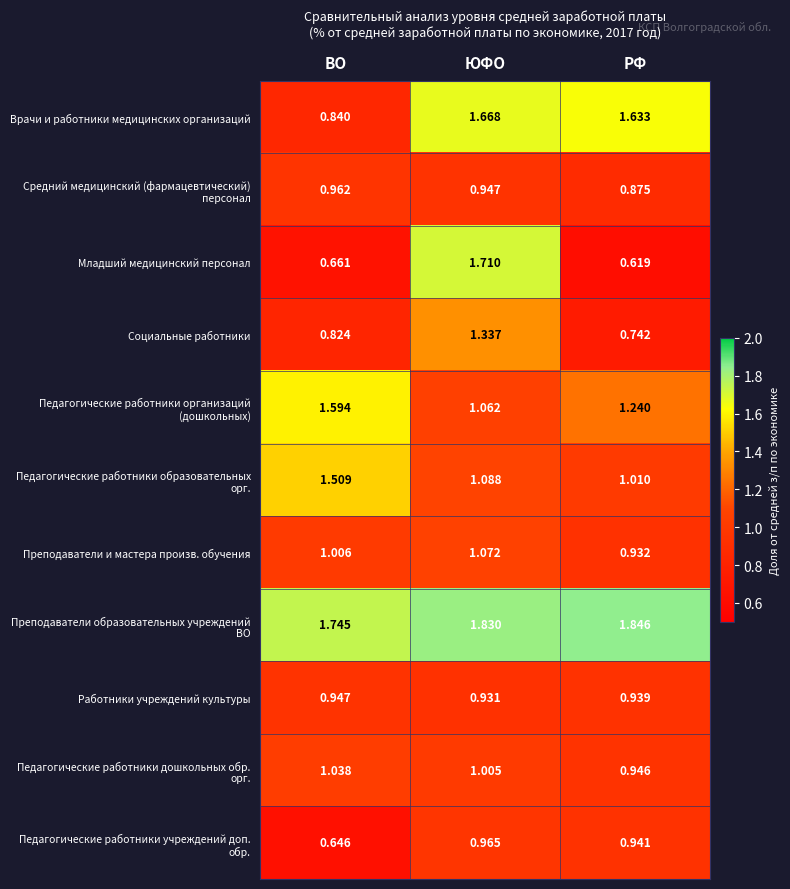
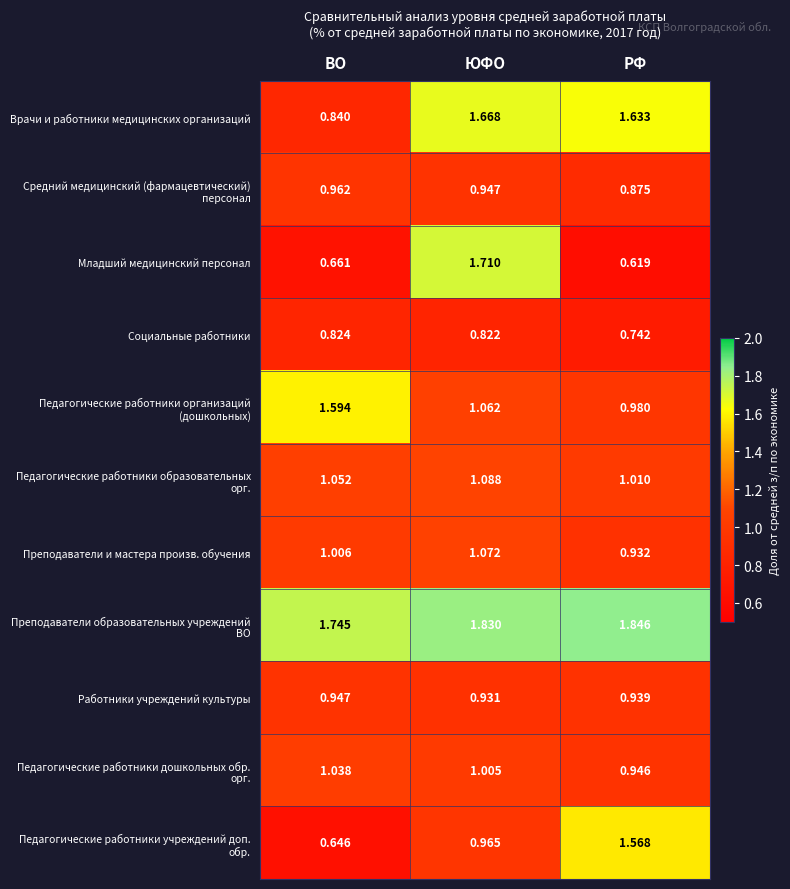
Социальные работники, ЮФО: 1.337 -> 0.822
Педагогические работники организаций (дошкольных), РФ: 1.240 -> 0.980
Педагогические работники образовательных орг., ВО: 1.509 -> 1.052
Педагогические работники учреждений доп. обр., РФ: 0.941 -> 1.568
